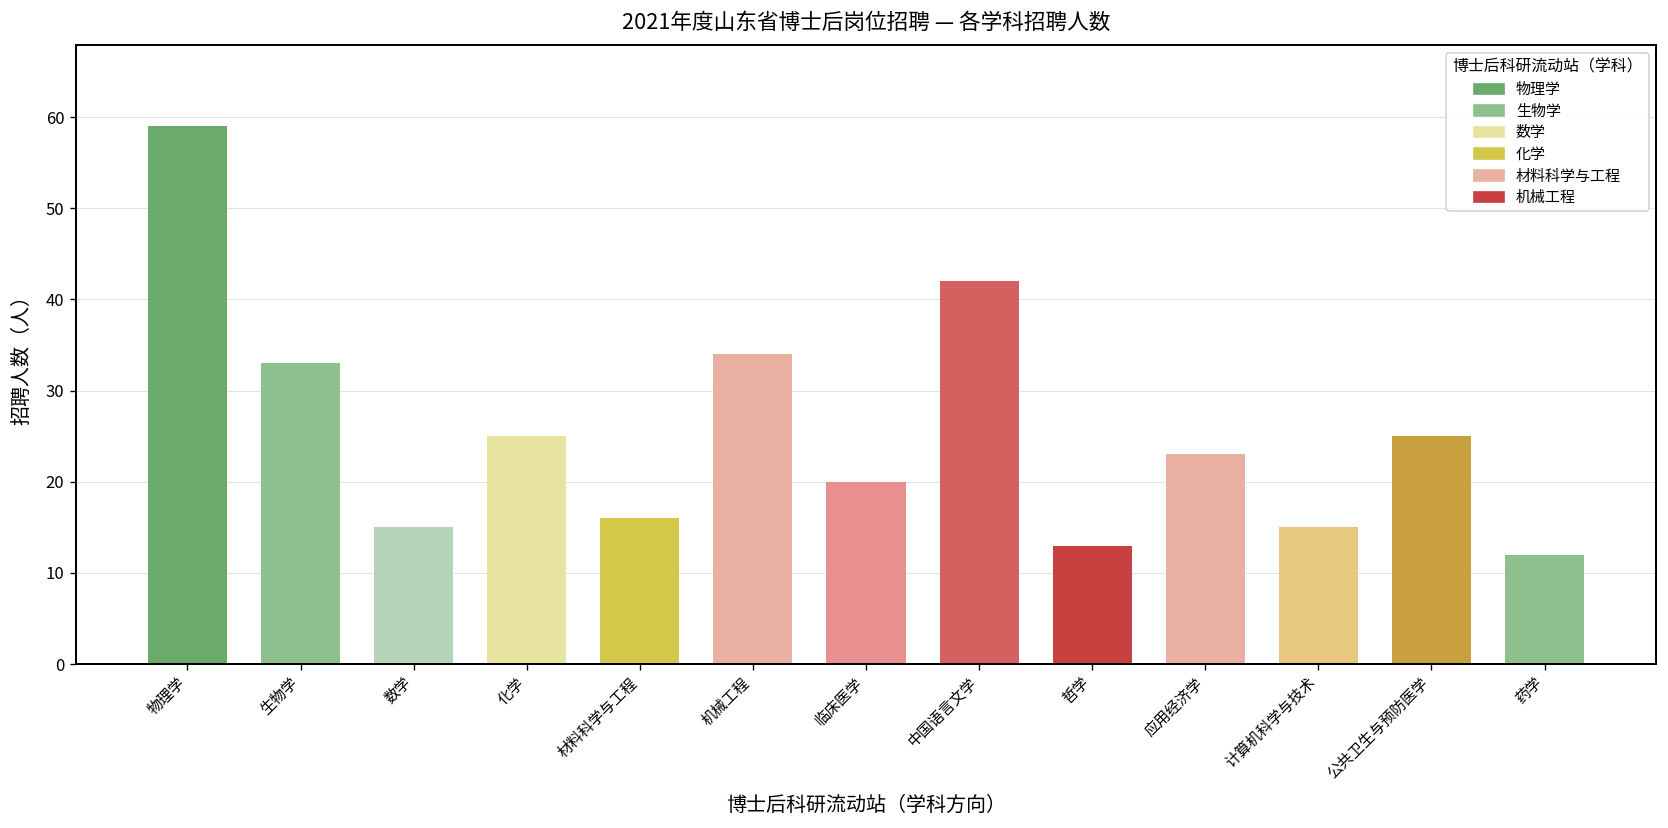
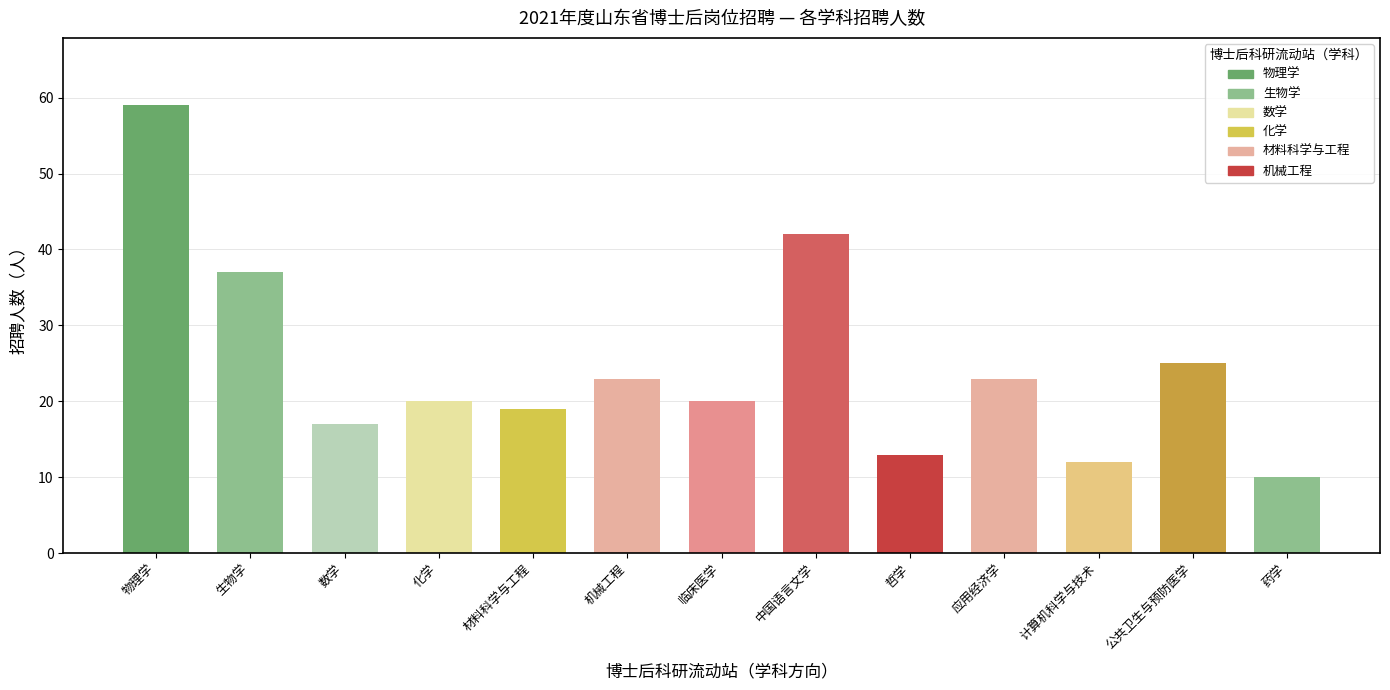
生物学: 33 -> 37
数学: 15 -> 17
化学: 25 -> 20
材料科学与工程: 16 -> 19
机械工程: 34 -> 23
计算机科学与技术: 15 -> 12
药学: 12 -> 10
